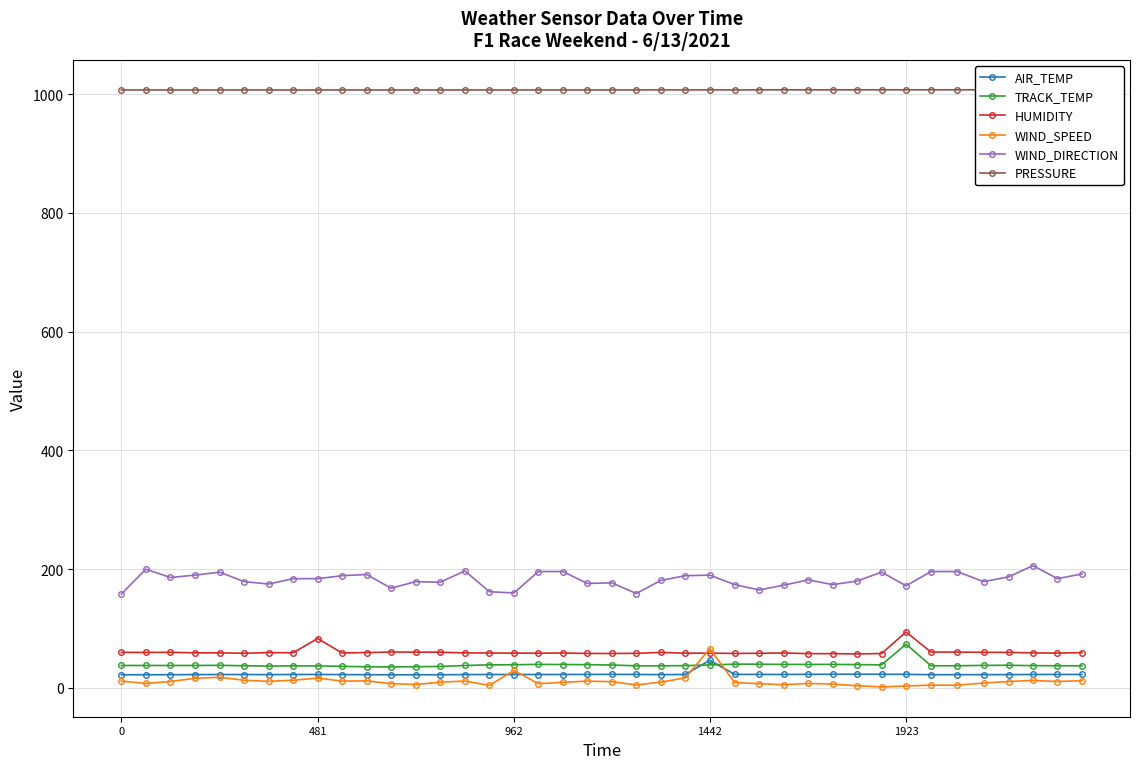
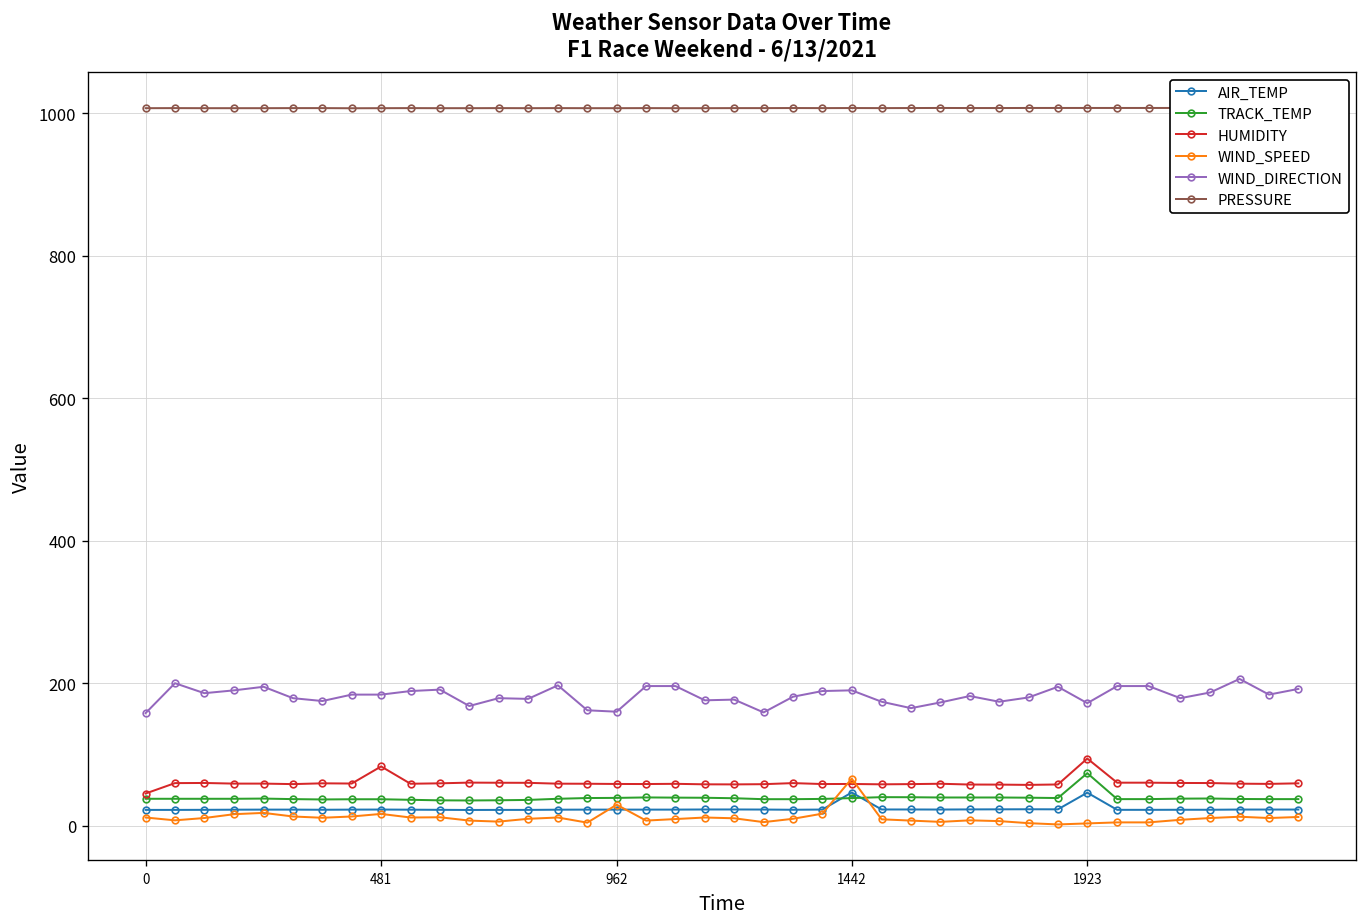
HUMIDITY, 0: 60 -> 50
AIR_TEMP, 1923: 20 -> 50
